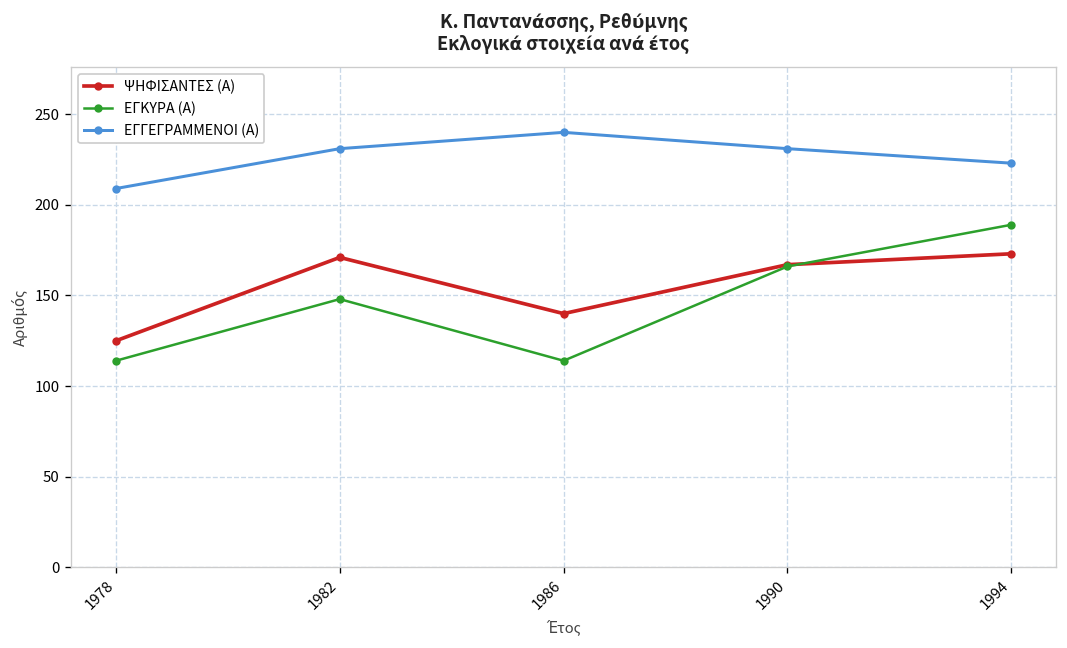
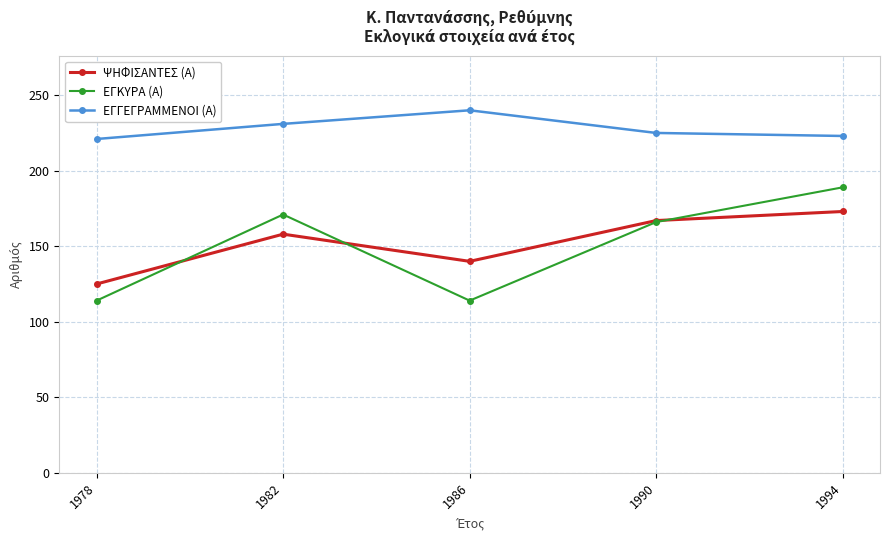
ΕΓΓΕΓΡΑΜΜΕΝΟΙ (Α), 1978: 209 -> 221
ΨΗΦΙΣΑΝΤΕΣ (Α), 1982: 171 -> 158
ΕΓΚΥΡΑ (Α), 1982: 148 -> 171
ΕΓΓΕΓΡΑΜΜΕΝΟΙ (Α), 1990: 231 -> 225
